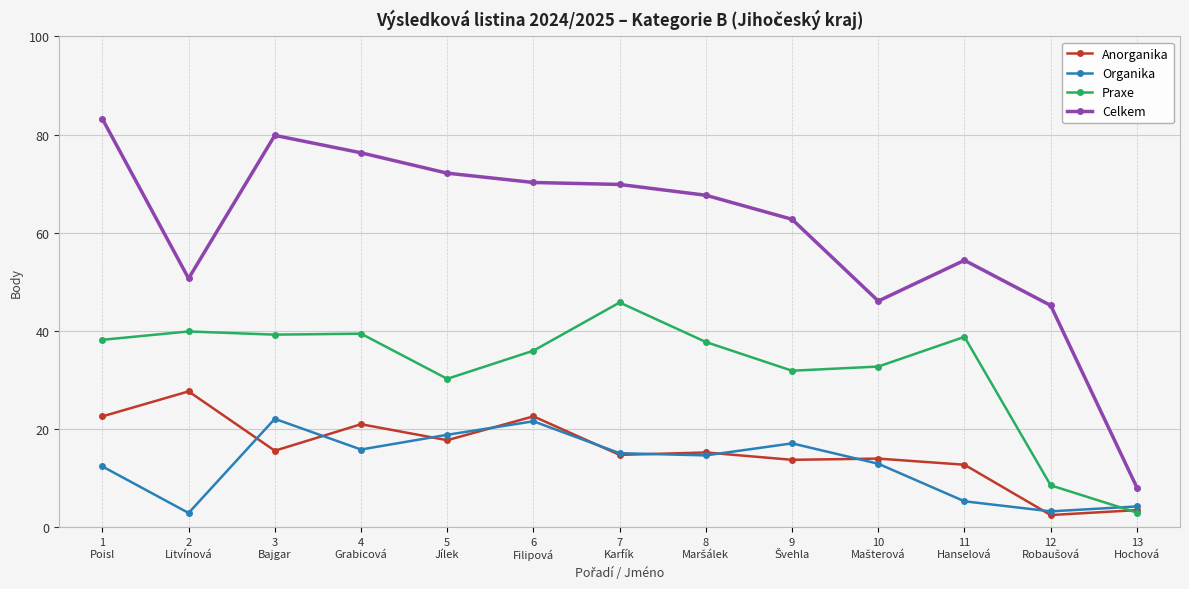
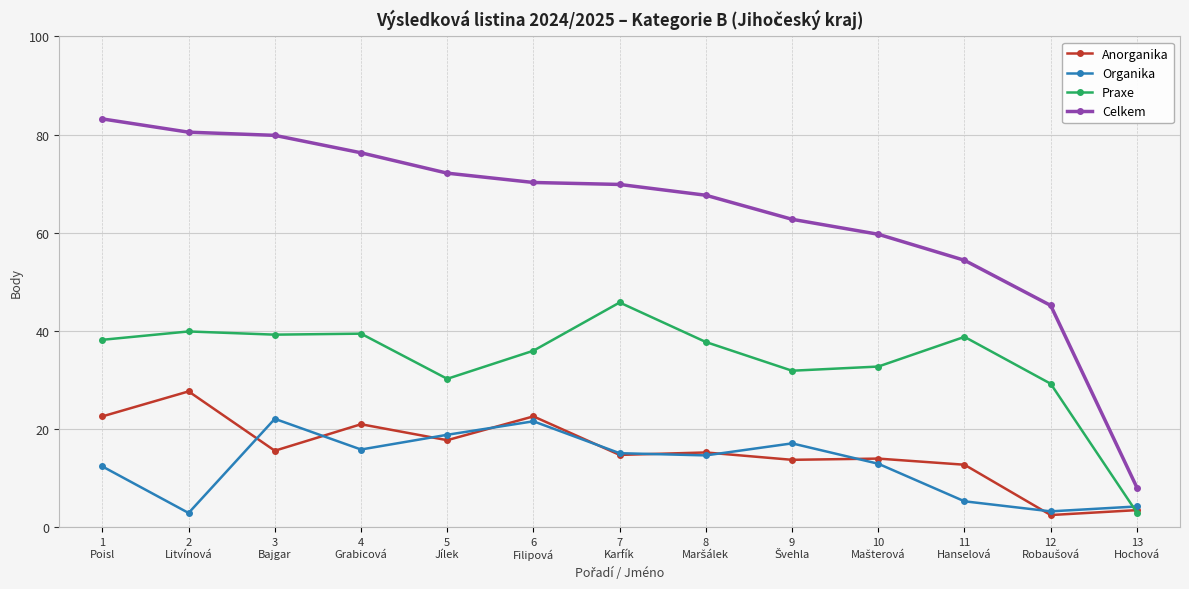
Celkem, 2 Litvínová: 51 -> 81
Celkem, 10 Mašterová: 46 -> 60
Praxe, 12 Robaušová: 9 -> 29
